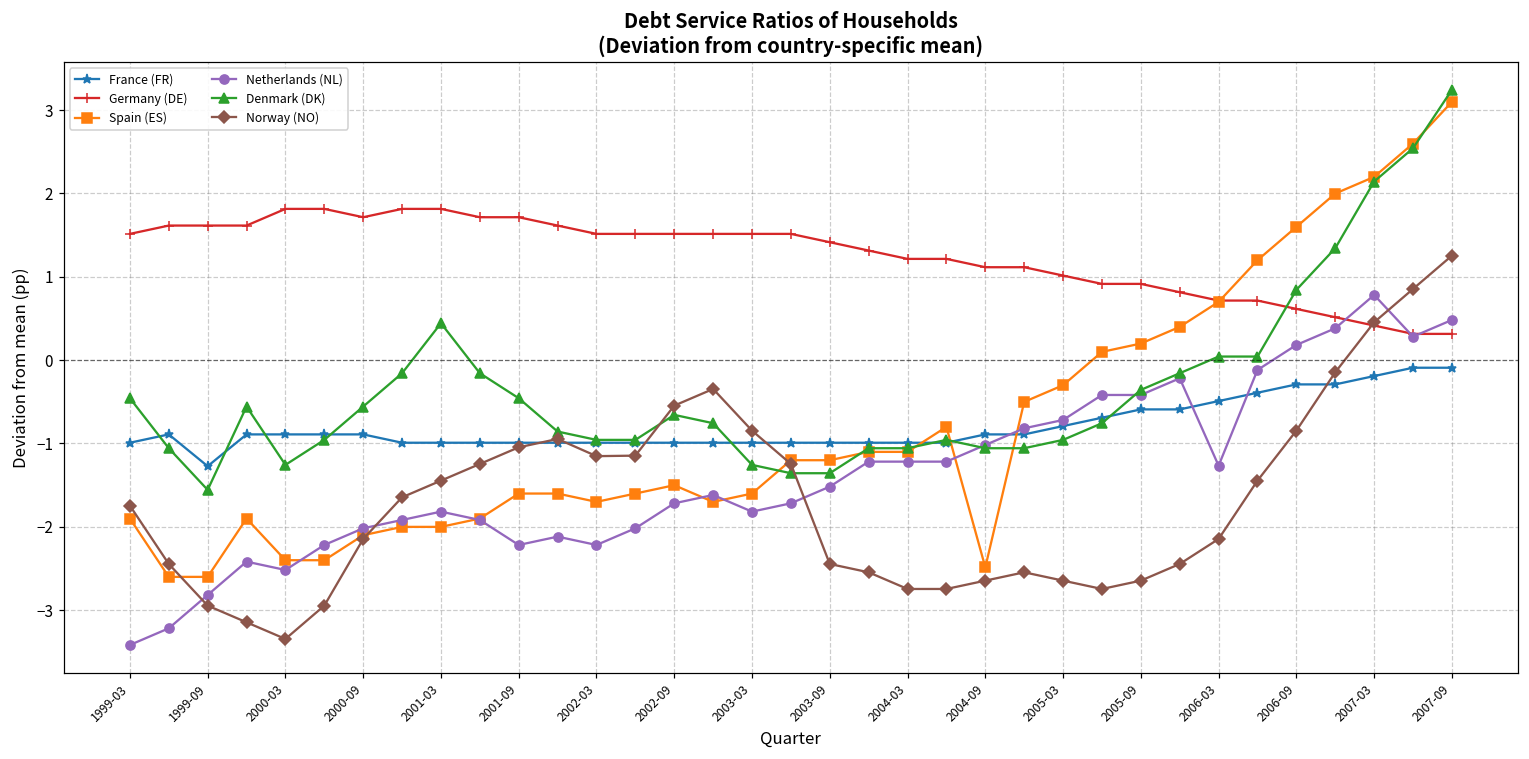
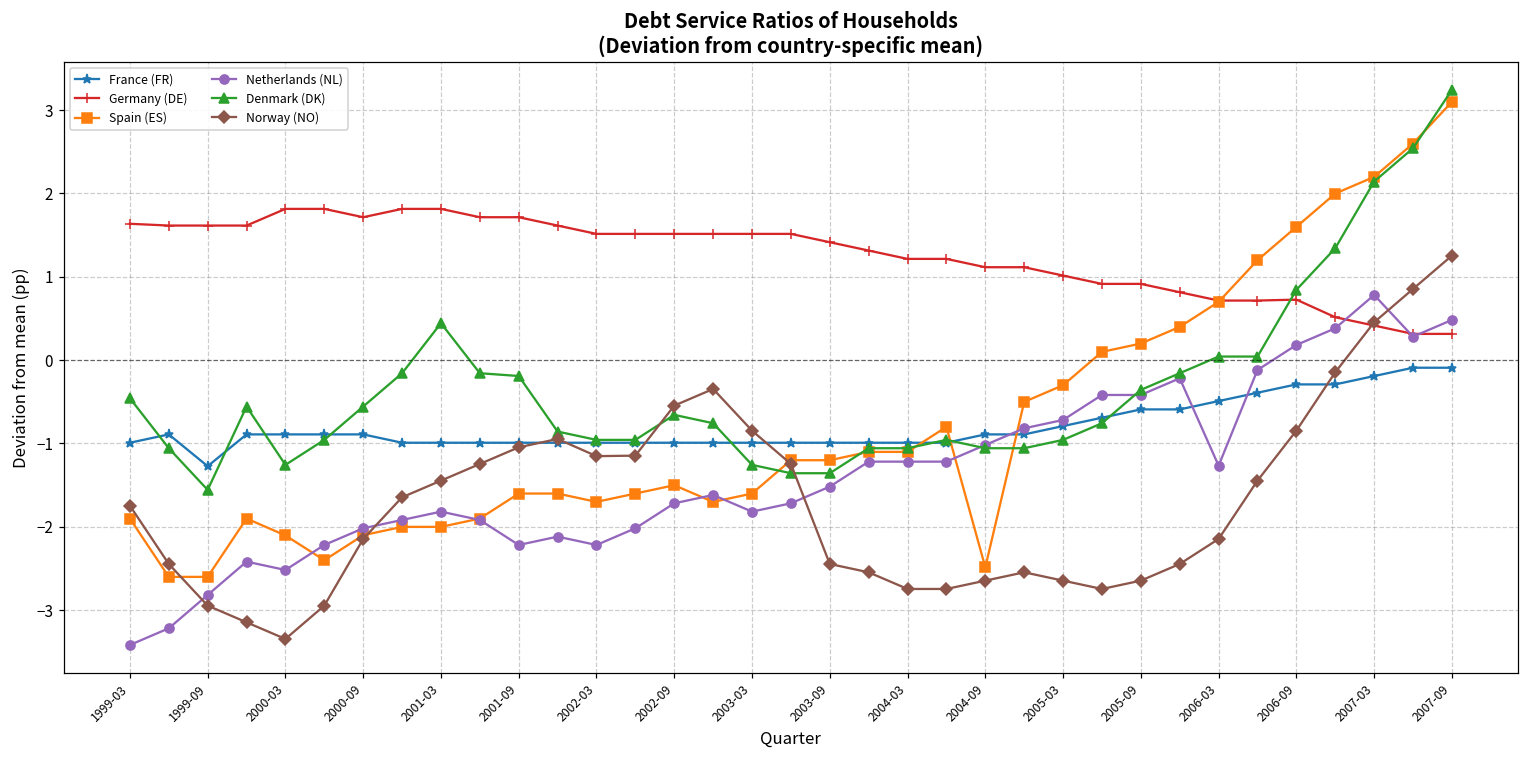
Germany (DE), 1999-03: 1.5 -> 1.6
Spain (ES), 2000-03: -2.4 -> -2.1
Denmark (DK), 2001-09: -0.5 -> -0.2
Germany (DE), 2006-09: 0.6 -> 0.7
